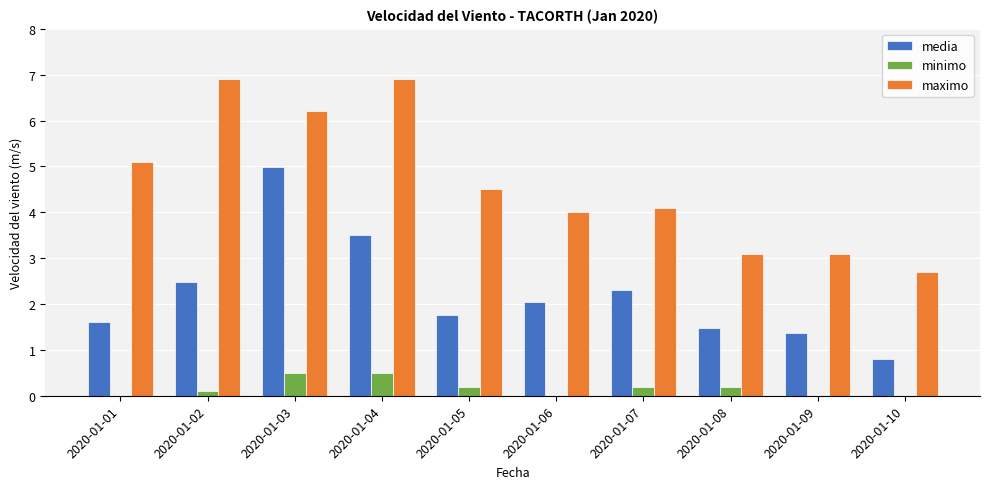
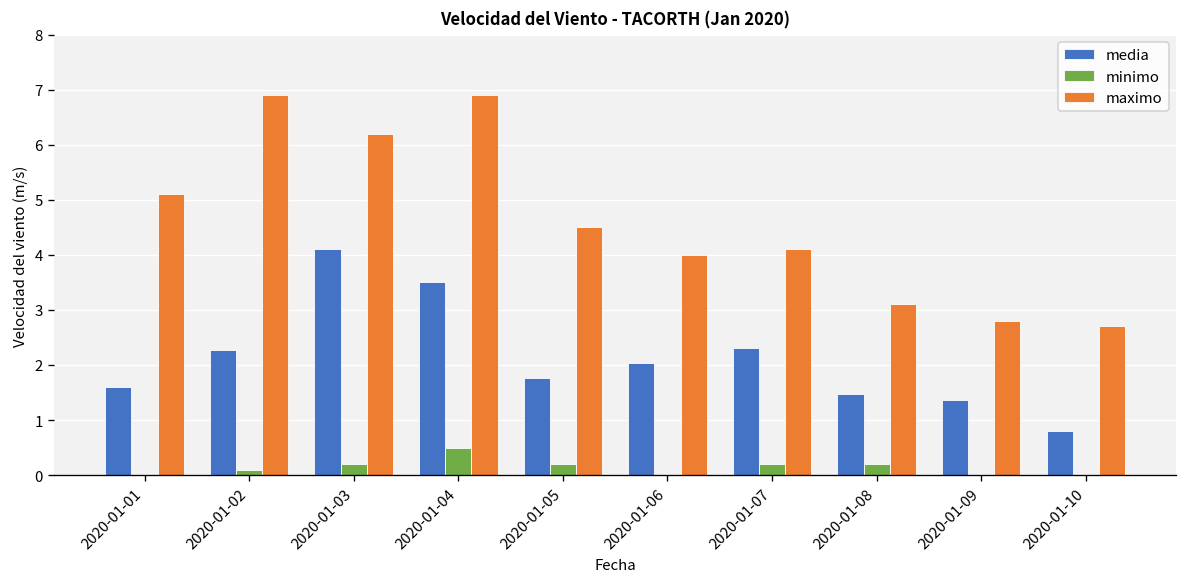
media, 2020-01-02: 2.5 -> 2.3
media, 2020-01-03: 5.0 -> 4.1
minimo, 2020-01-03: 0.5 -> 0.2
maximo, 2020-01-09: 3.1 -> 2.8
